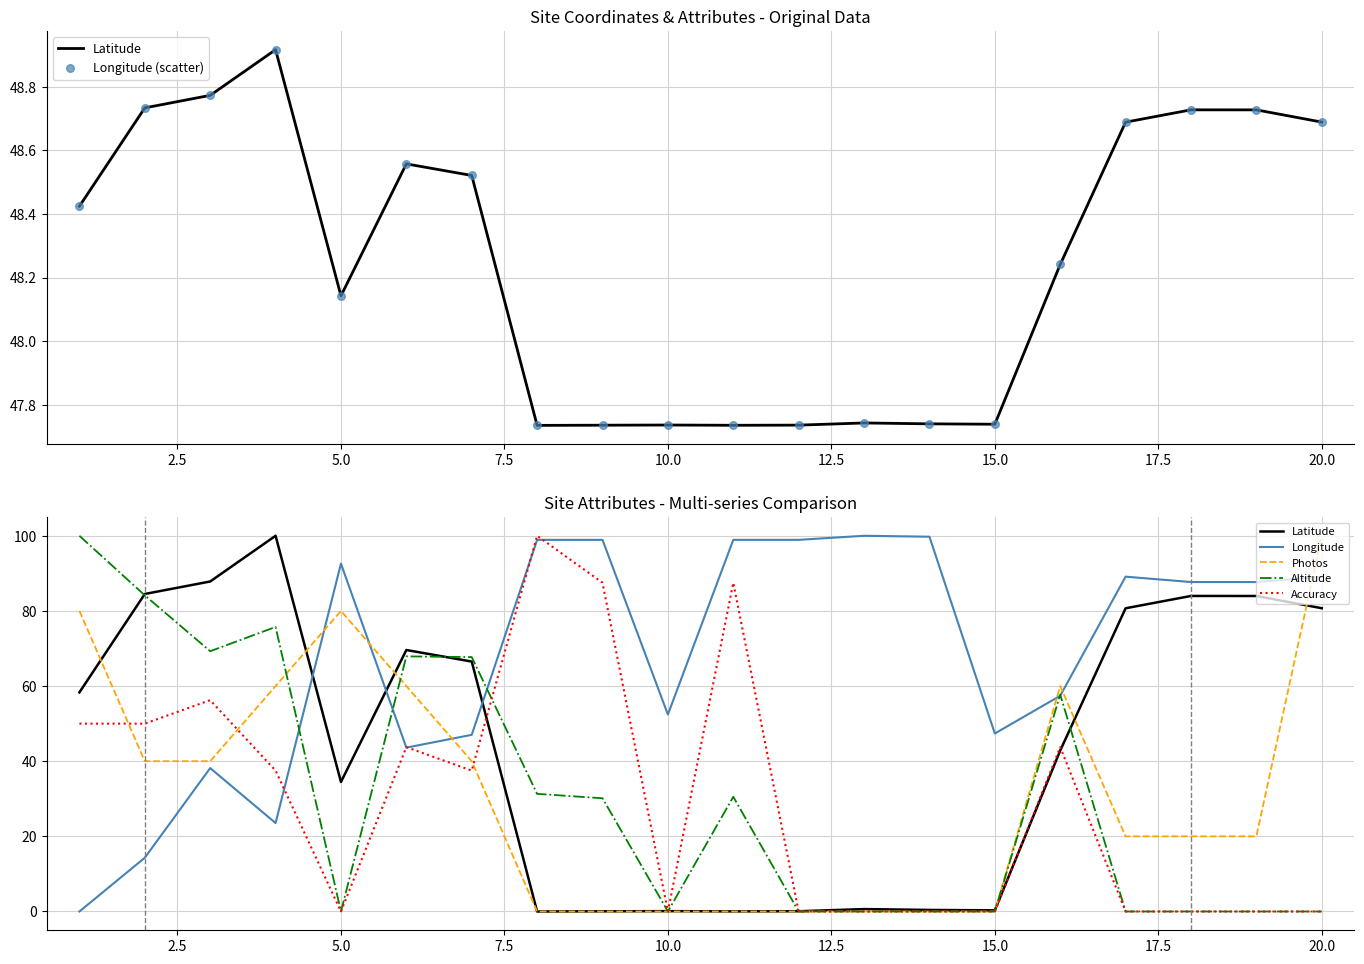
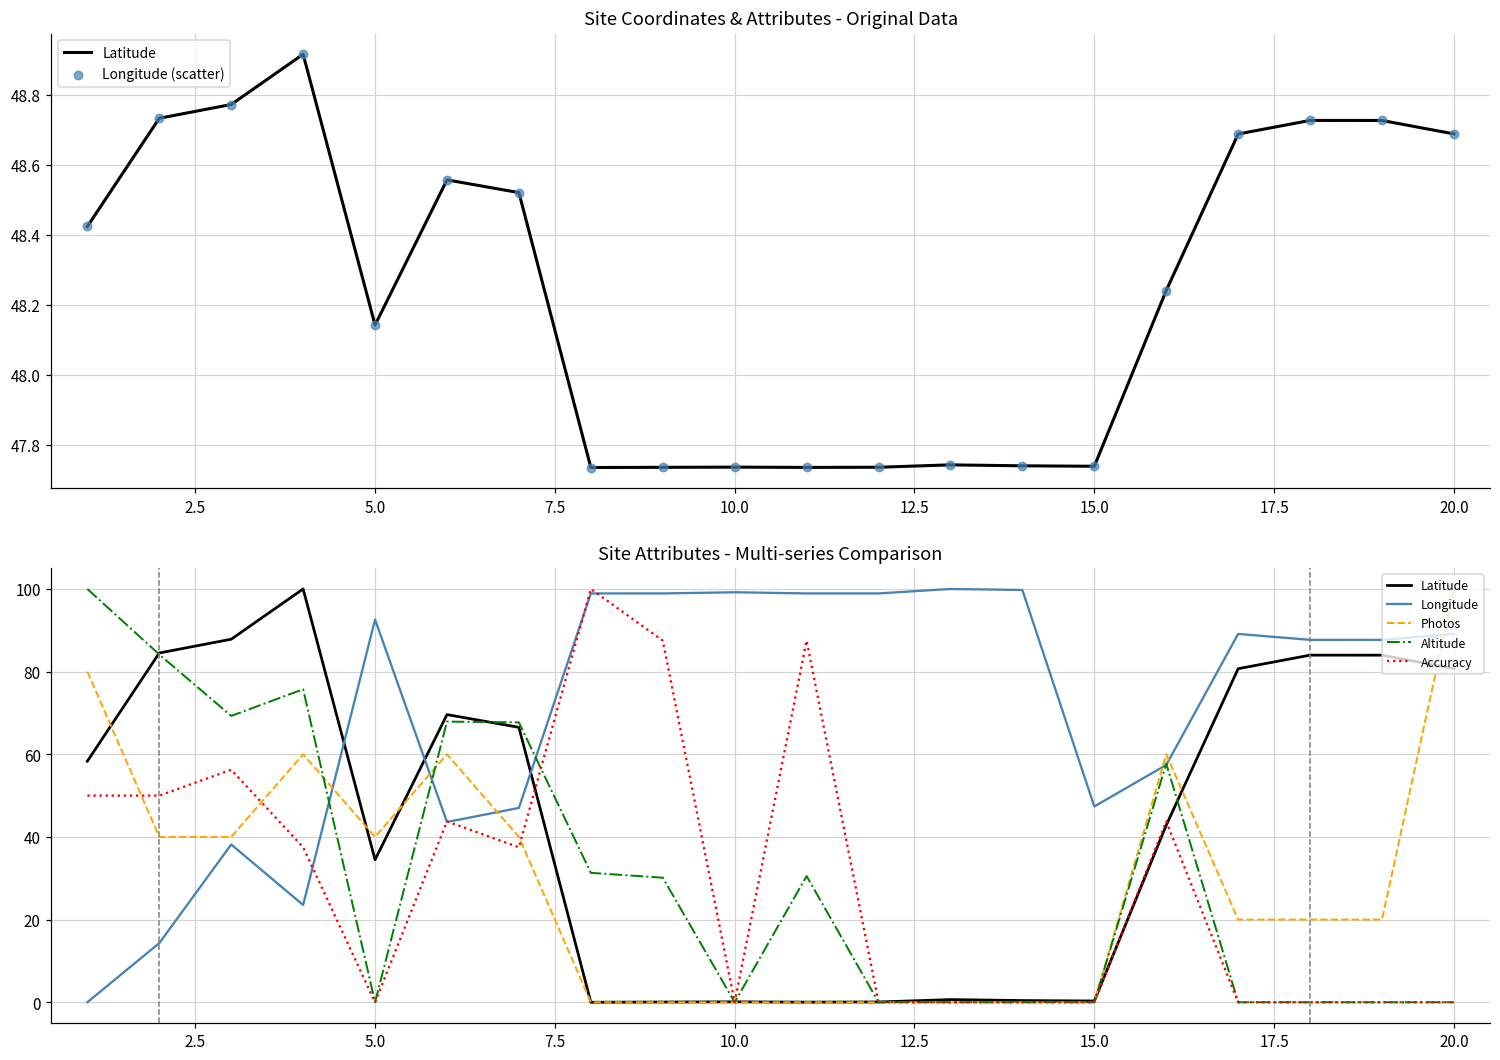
Site Attributes - Multi-series Comparison, Photos, 5.0: 80 -> 40
Site Attributes - Multi-series Comparison, Longitude, 10.0: 52 -> 99
